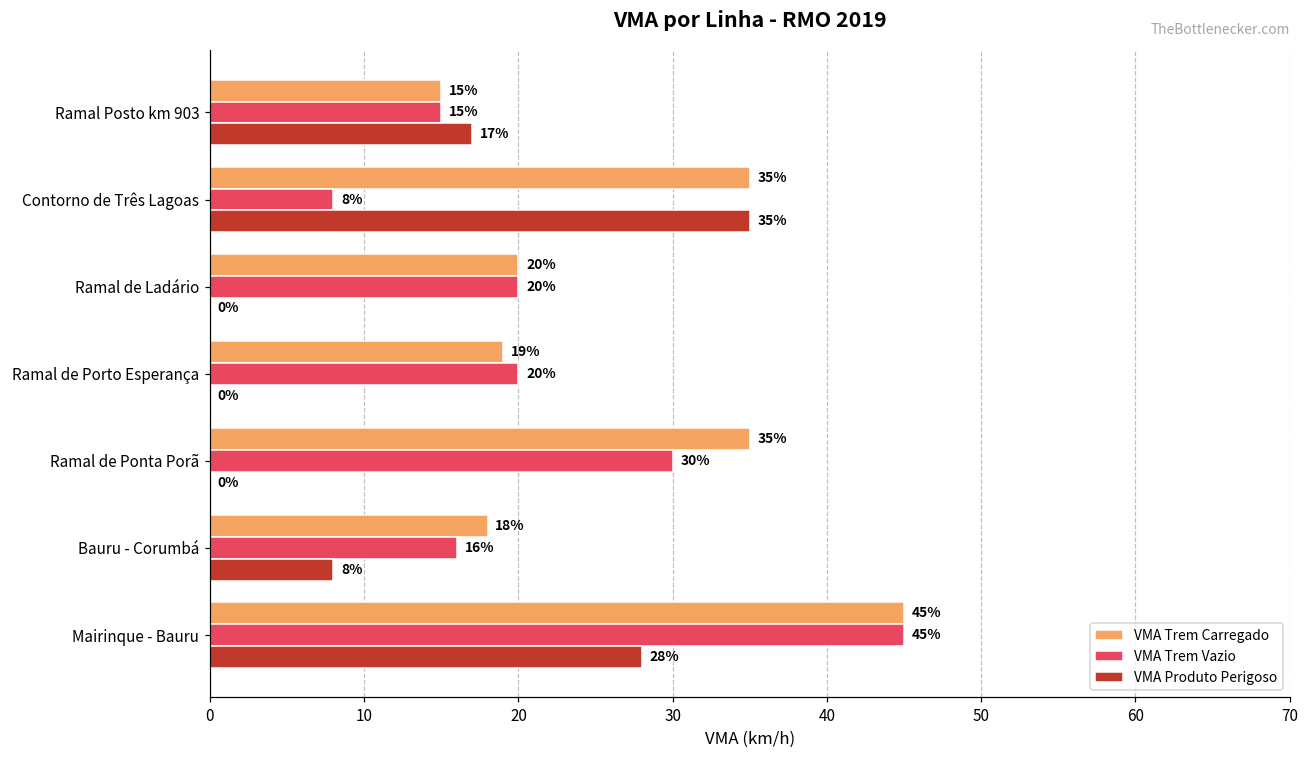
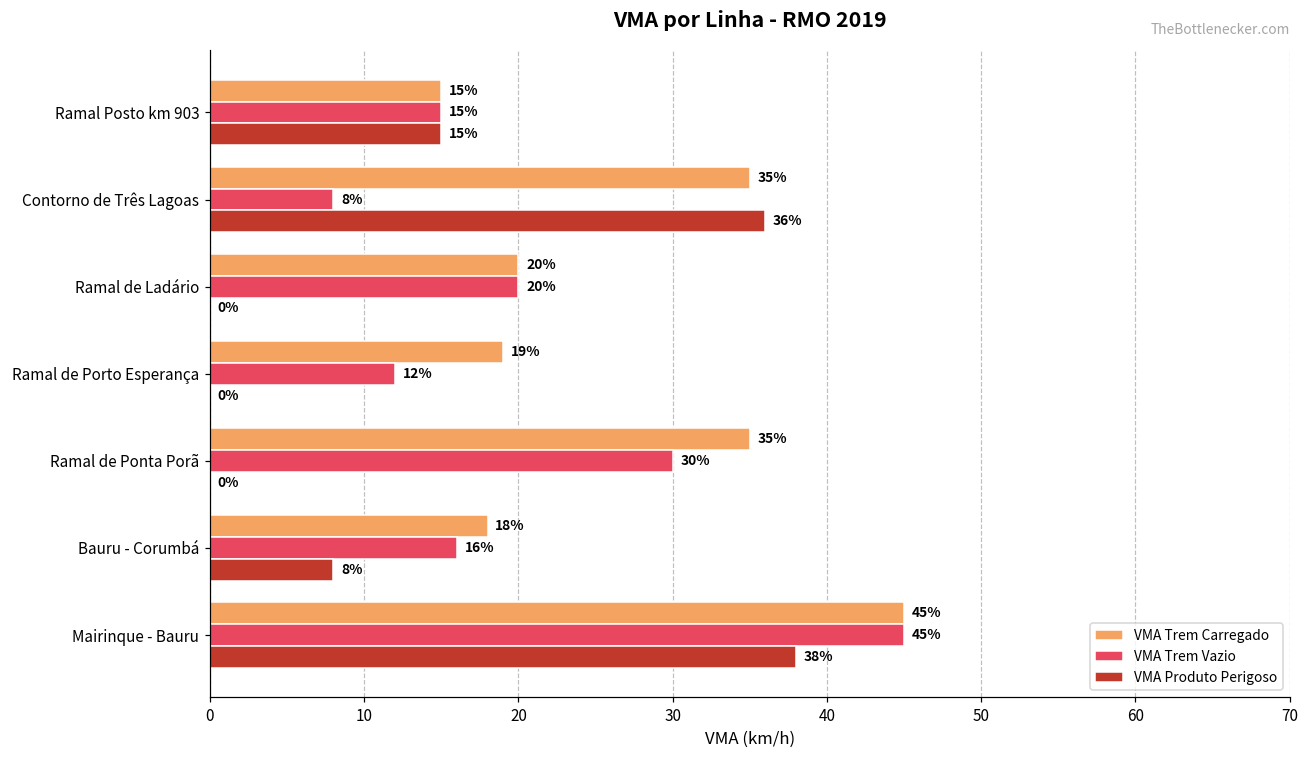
VMA Produto Perigoso, Ramal Posto km 903: 17% -> 15%
VMA Produto Perigoso, Contorno de Três Lagoas: 35% -> 36%
VMA Trem Vazio, Ramal de Porto Esperança: 20% -> 12%
VMA Produto Perigoso, Mairinque - Bauru: 28% -> 38%
